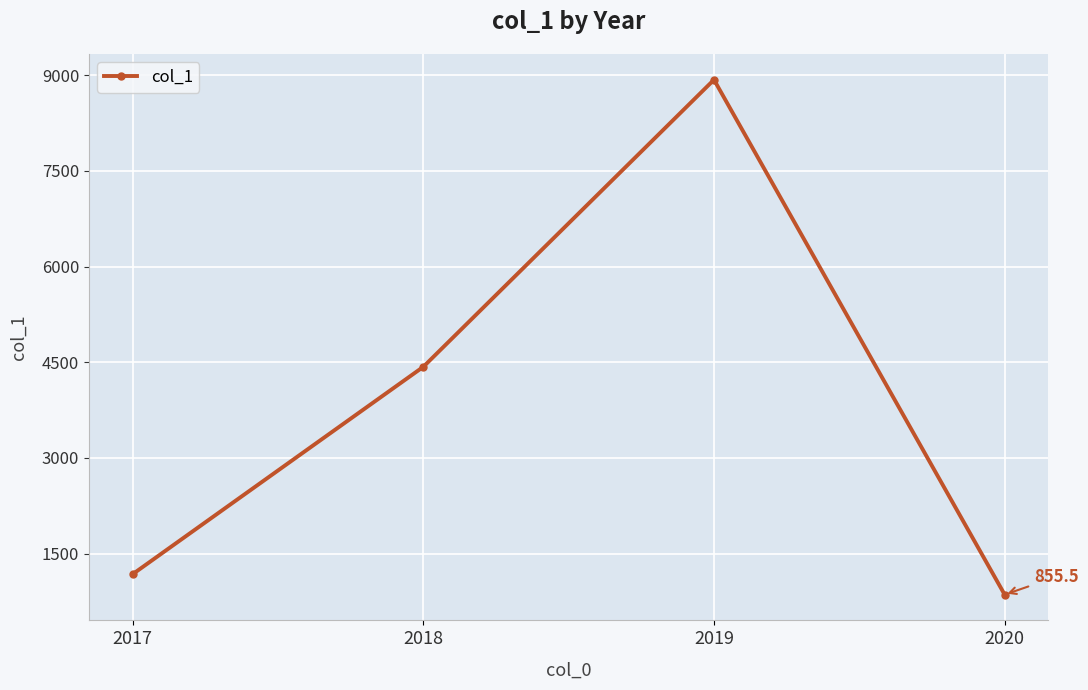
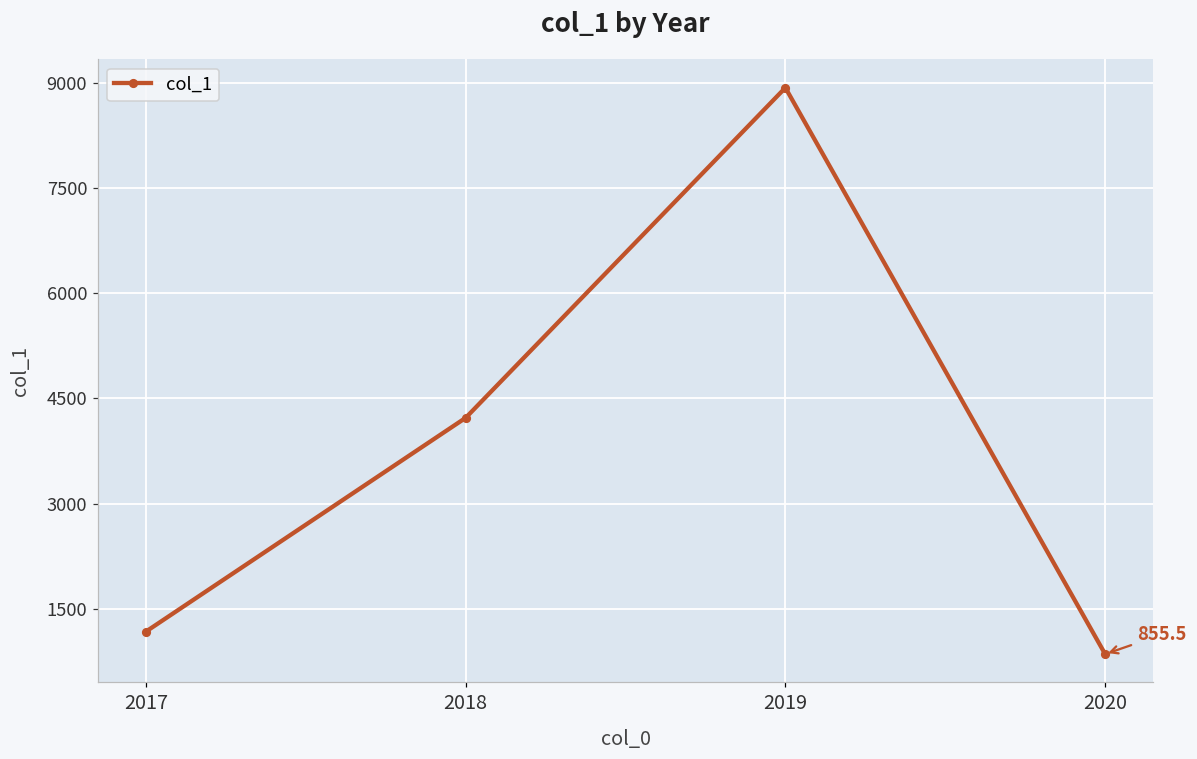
2018: 4400 -> 4200
